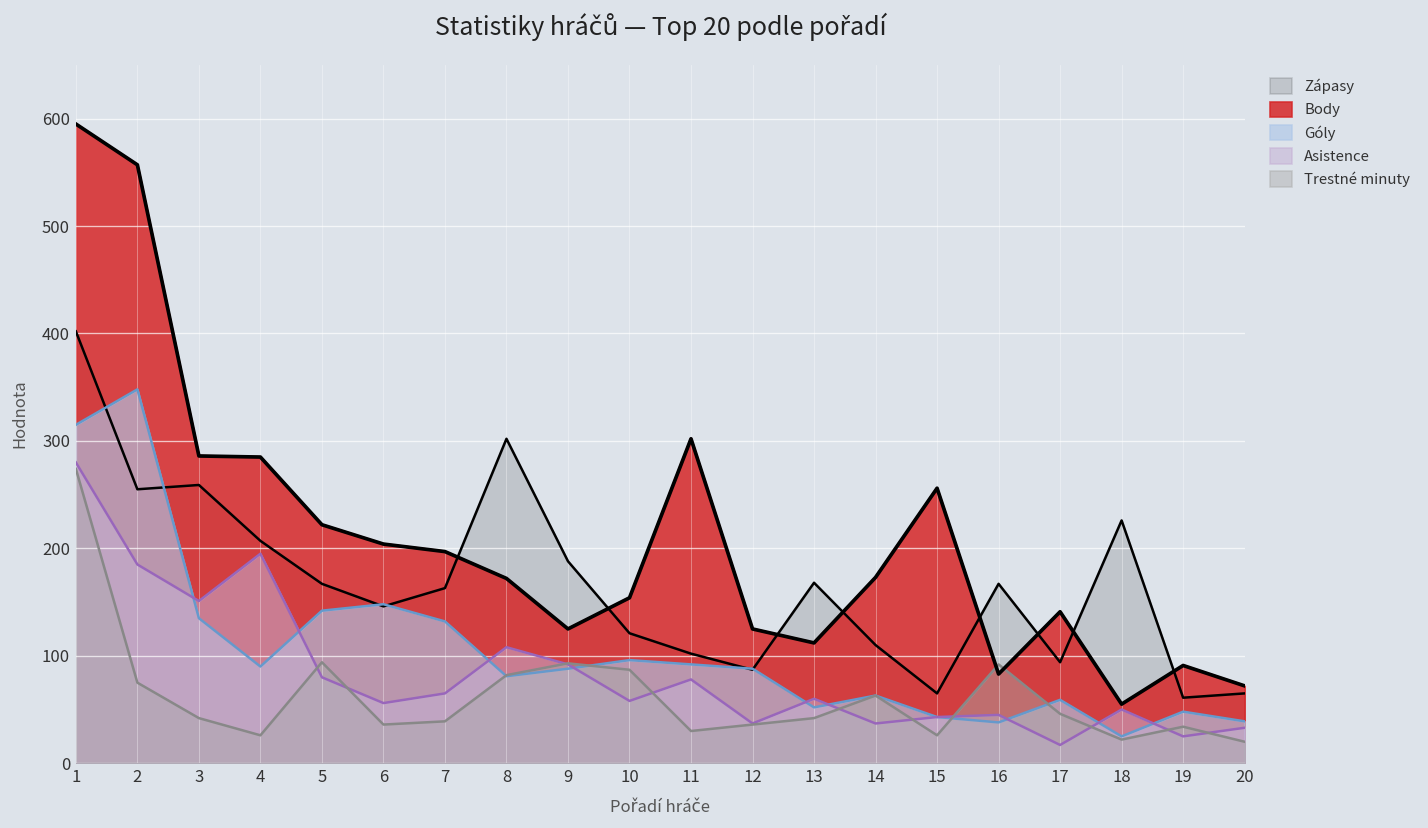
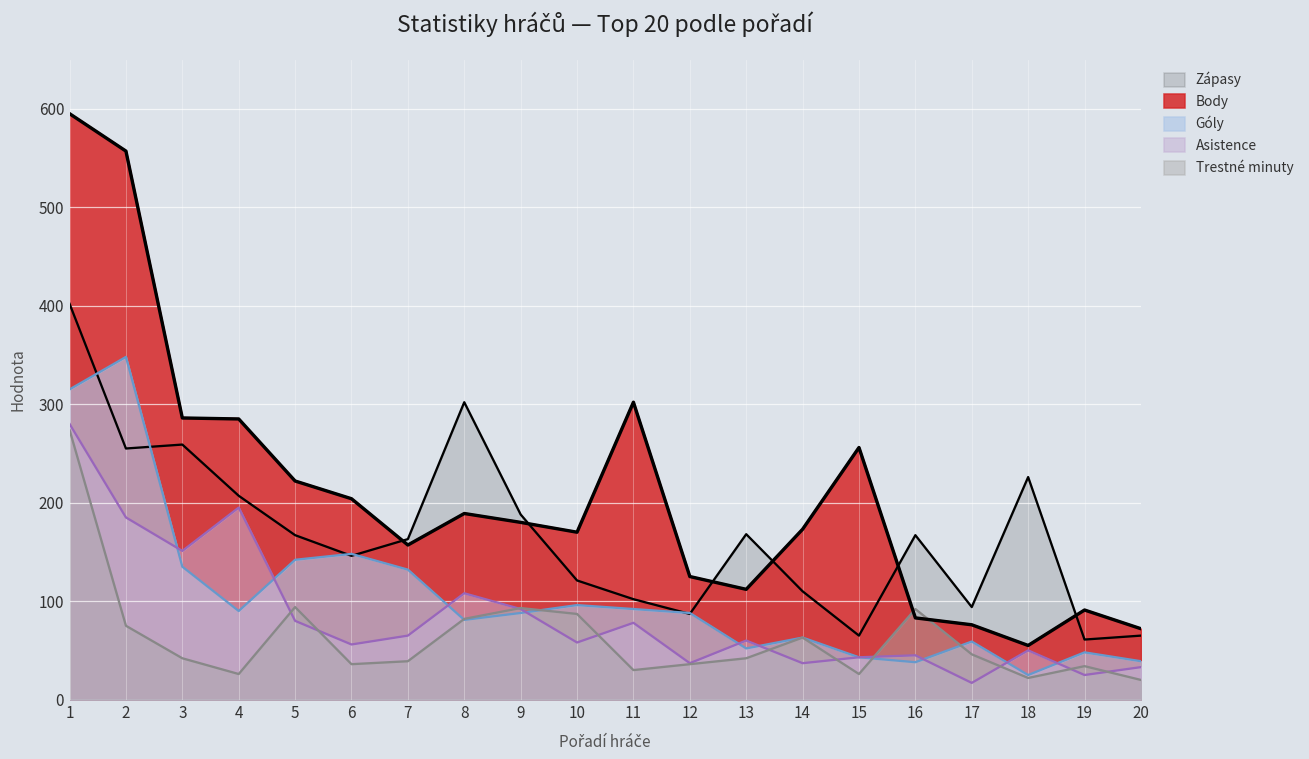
Body, 7: 200 -> 160
Body, 8: 170 -> 190
Body, 9: 130 -> 180
Body, 10: 150 -> 170
Body, 17: 140 -> 80
